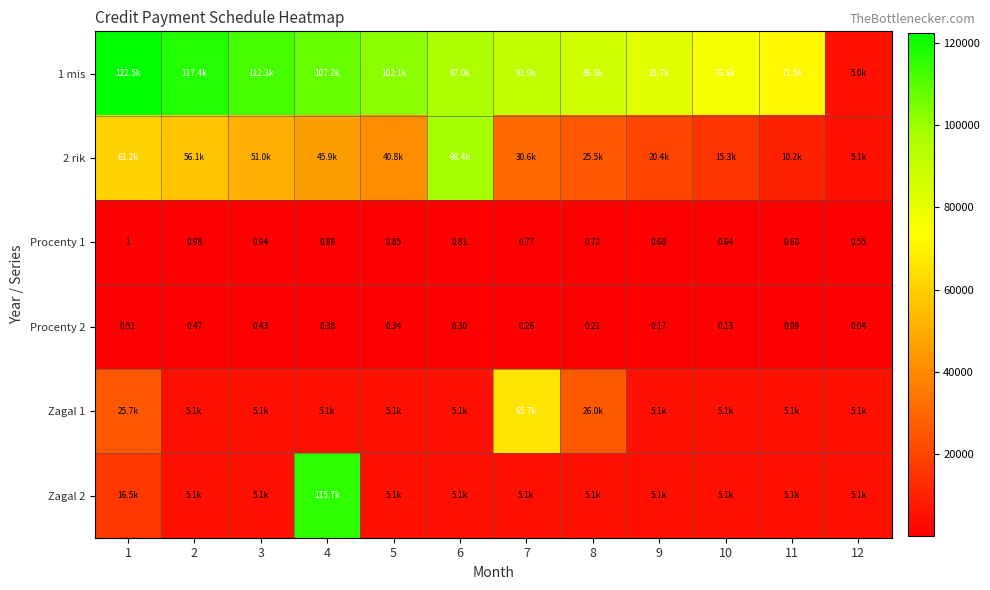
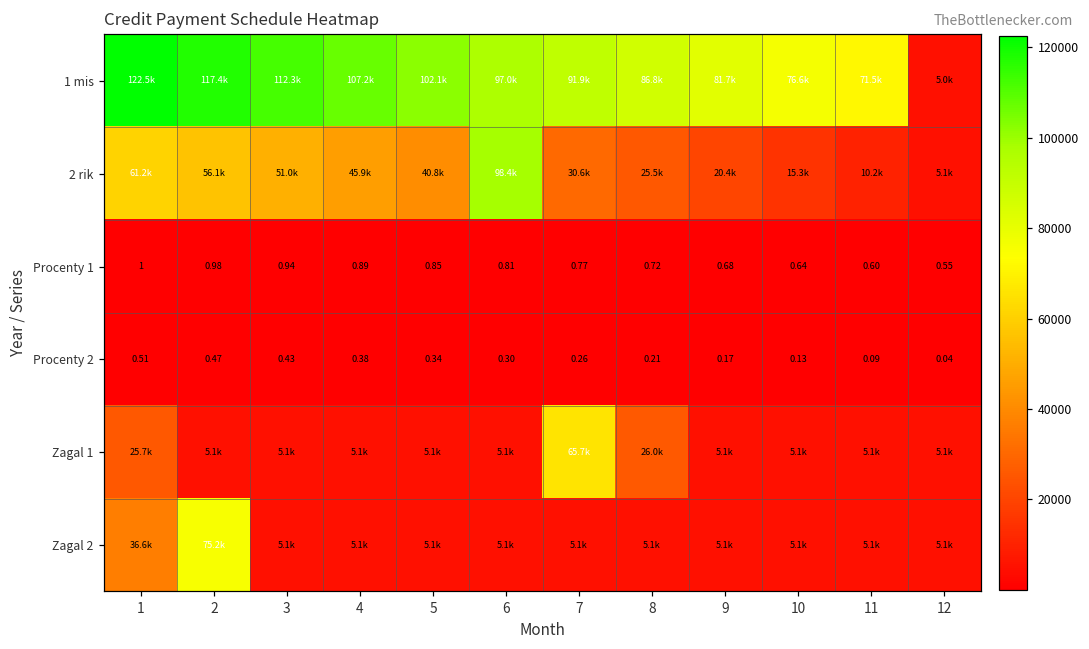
Zagal 2, 1: 16.5k -> 36.6k
Zagal 2, 2: 5.1k -> 75.2k
Zagal 2, 4: 115.7k -> 5.1k
